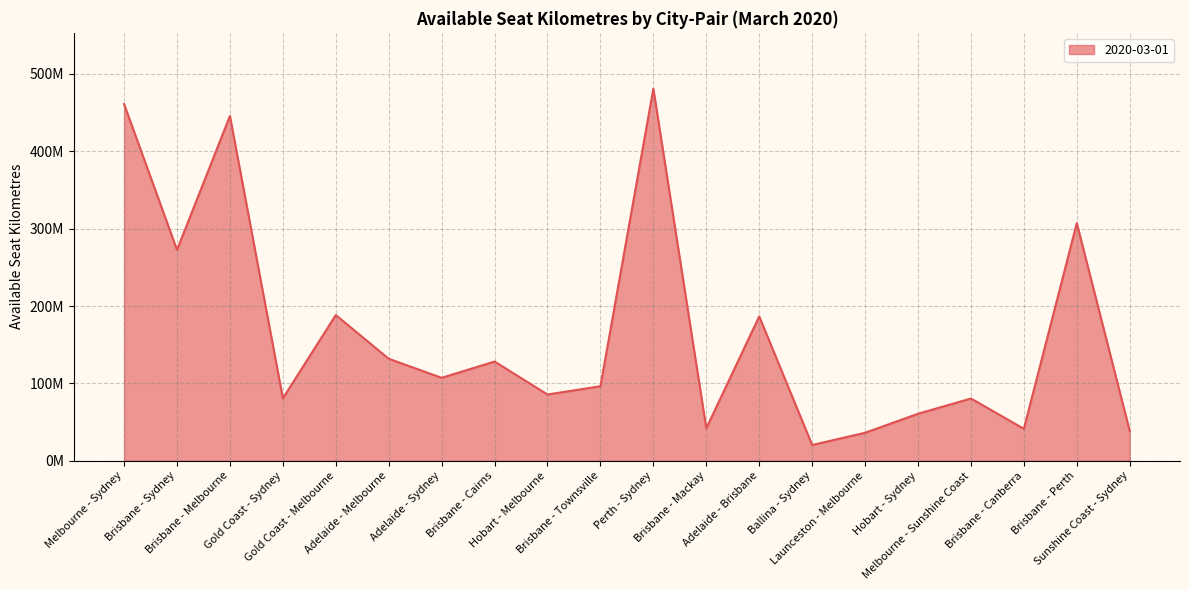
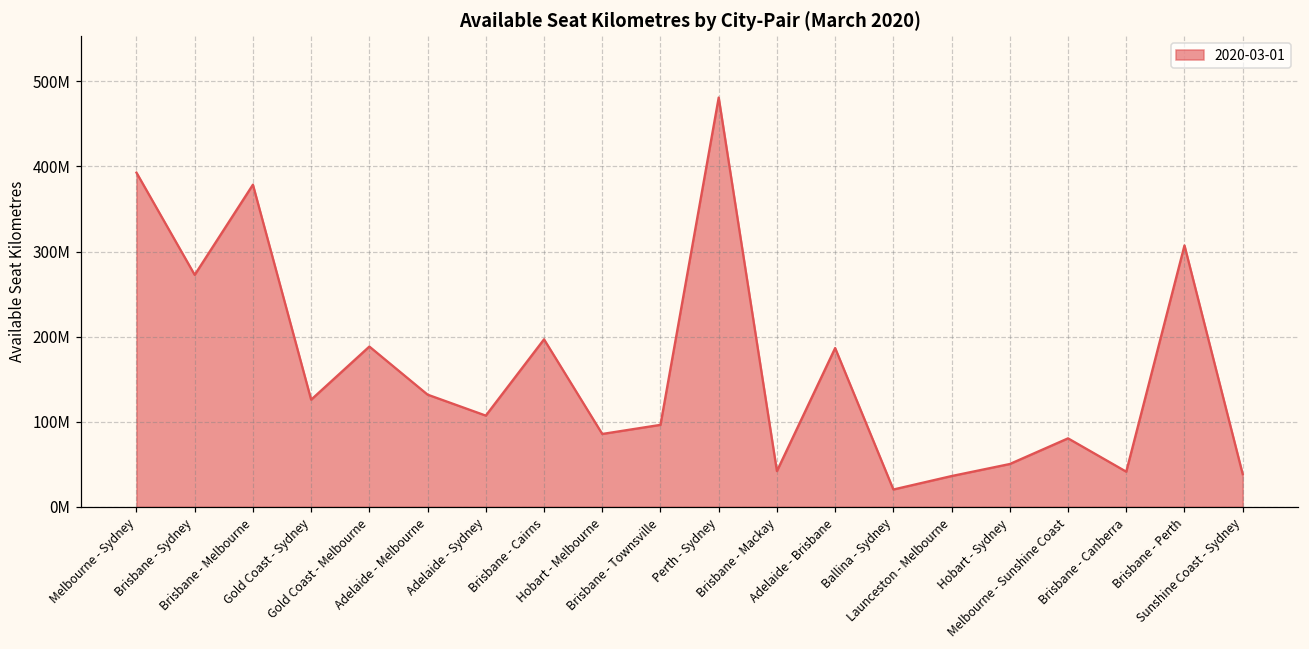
Melbourne - Sydney: 460000000 -> 390000000
Brisbane - Melbourne: 450000000 -> 380000000
Gold Coast - Sydney: 80000000 -> 130000000
Brisbane - Cairns: 130000000 -> 200000000
Hobart - Sydney: 60000000 -> 50000000
